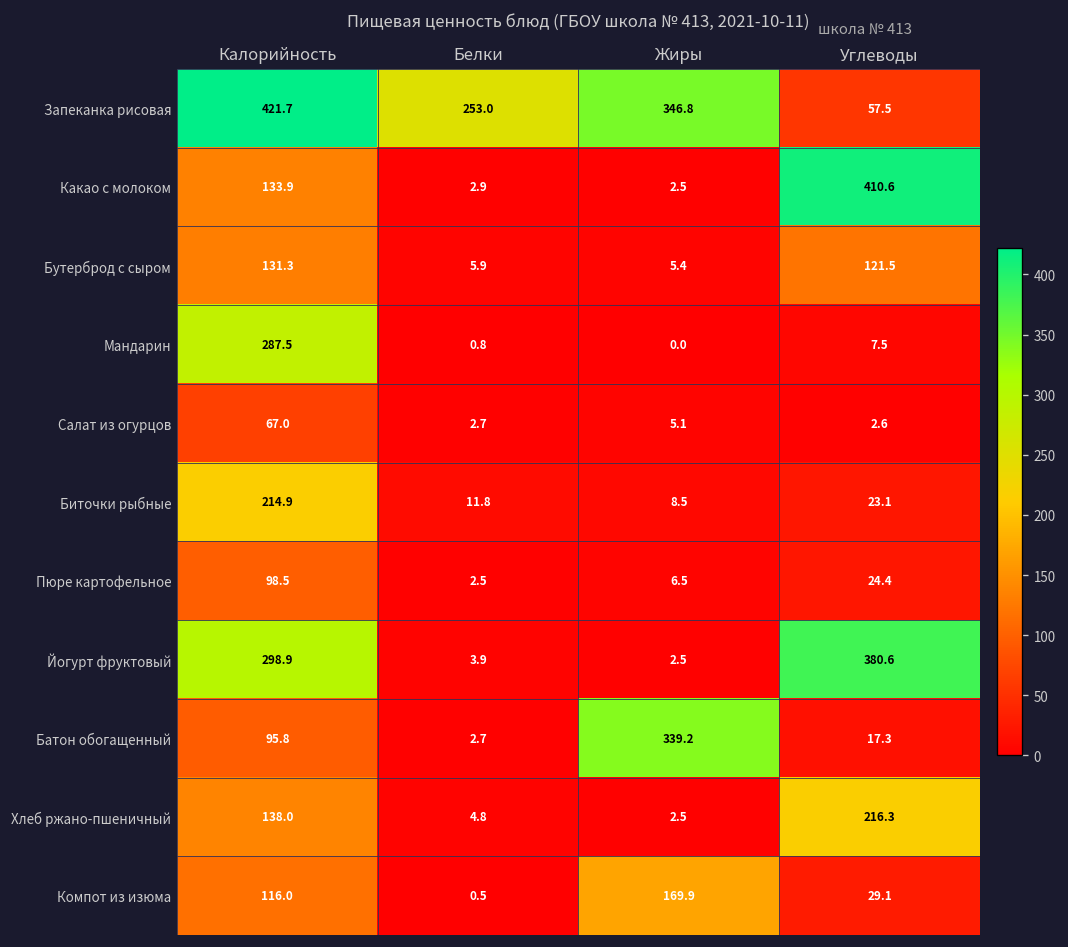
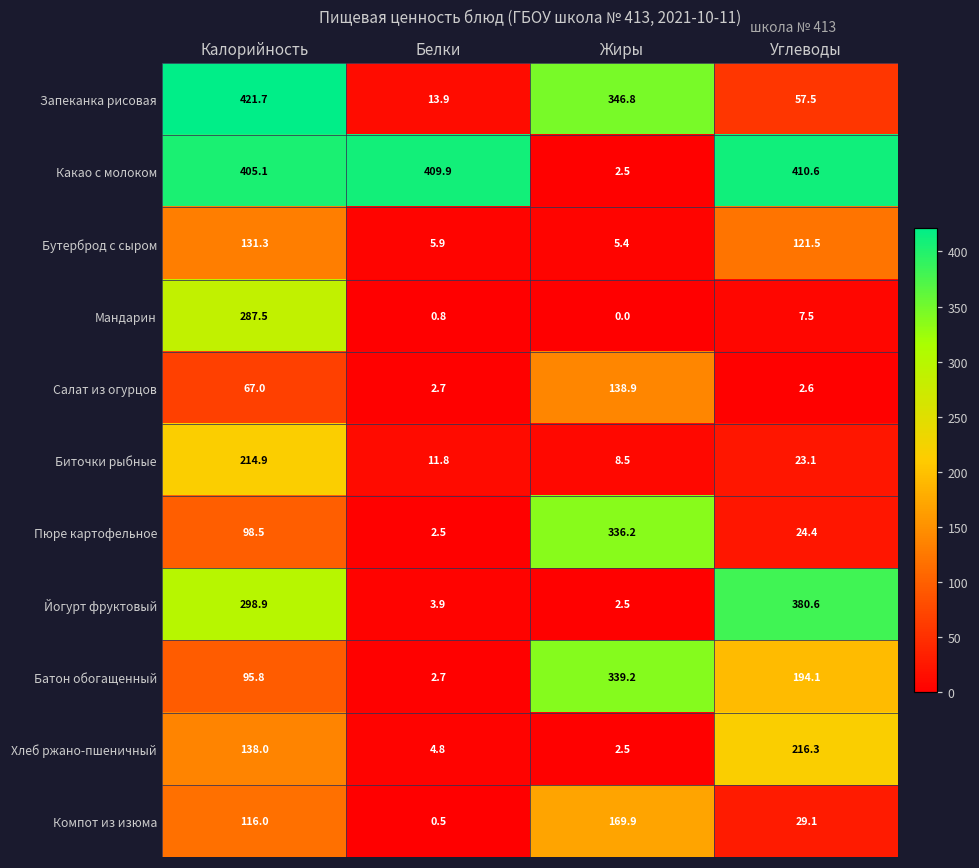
Запеканка рисовая, Белки: 253.0 -> 13.9
Какао с молоком, Калорийность: 133.9 -> 405.1
Какао с молоком, Белки: 2.9 -> 409.9
Салат из огурцов, Жиры: 5.1 -> 138.9
Пюре картофельное, Жиры: 6.5 -> 336.2
Батон обогащенный, Углеводы: 17.3 -> 194.1
